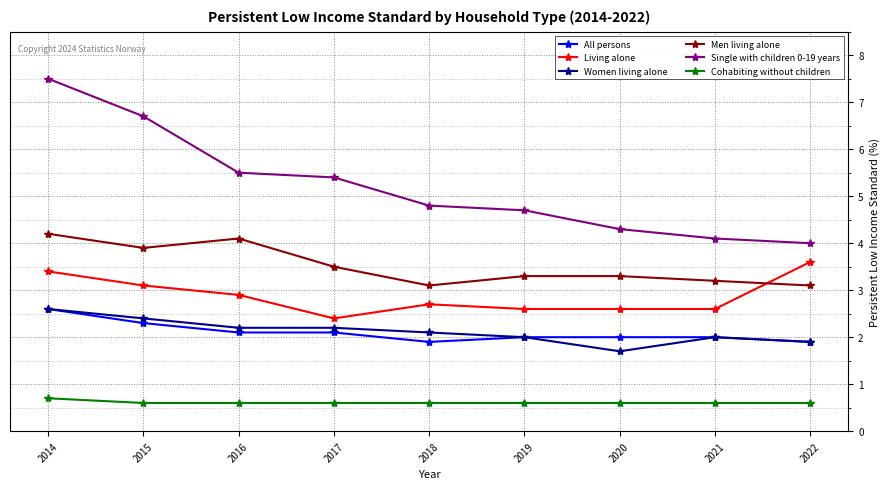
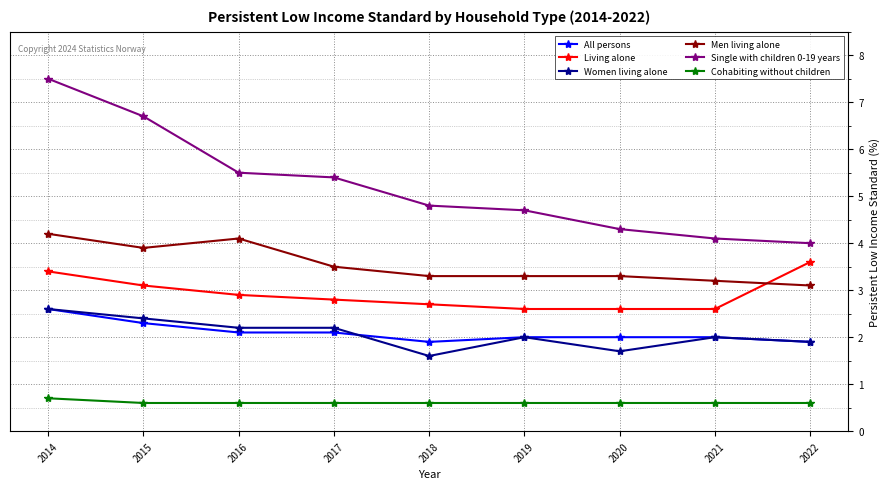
Living alone, 2017: 2.4 -> 2.8
Women living alone, 2018: 2.1 -> 1.6
Men living alone, 2018: 3.1 -> 3.3
